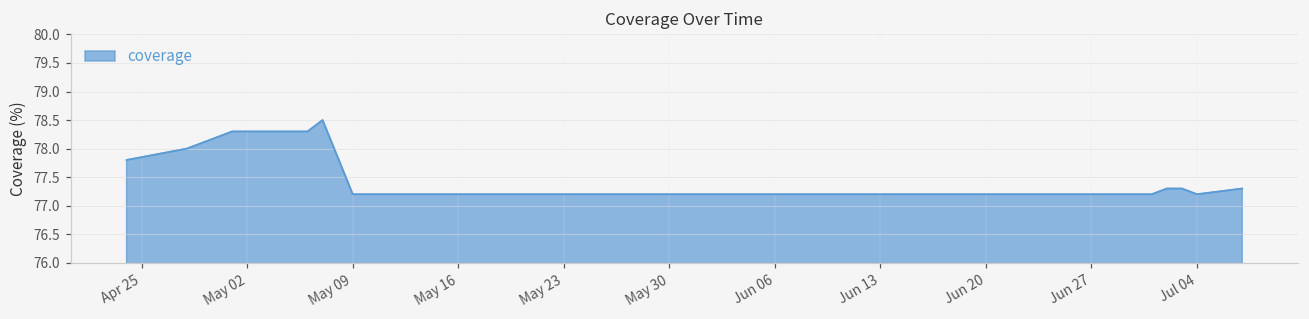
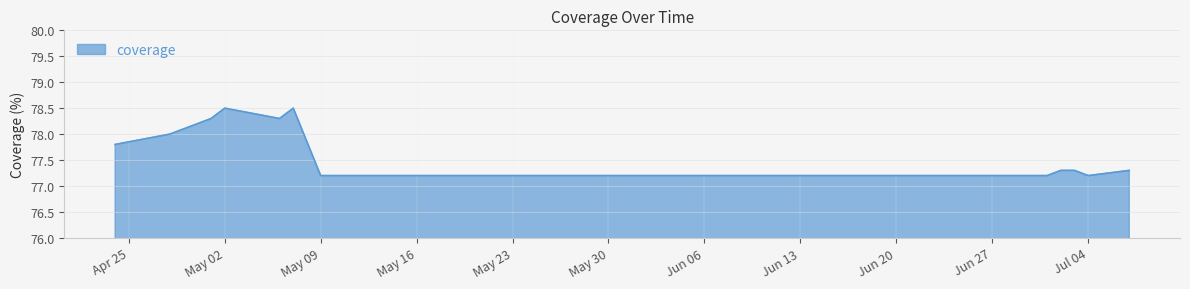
May 02: 78.3 -> 78.5
